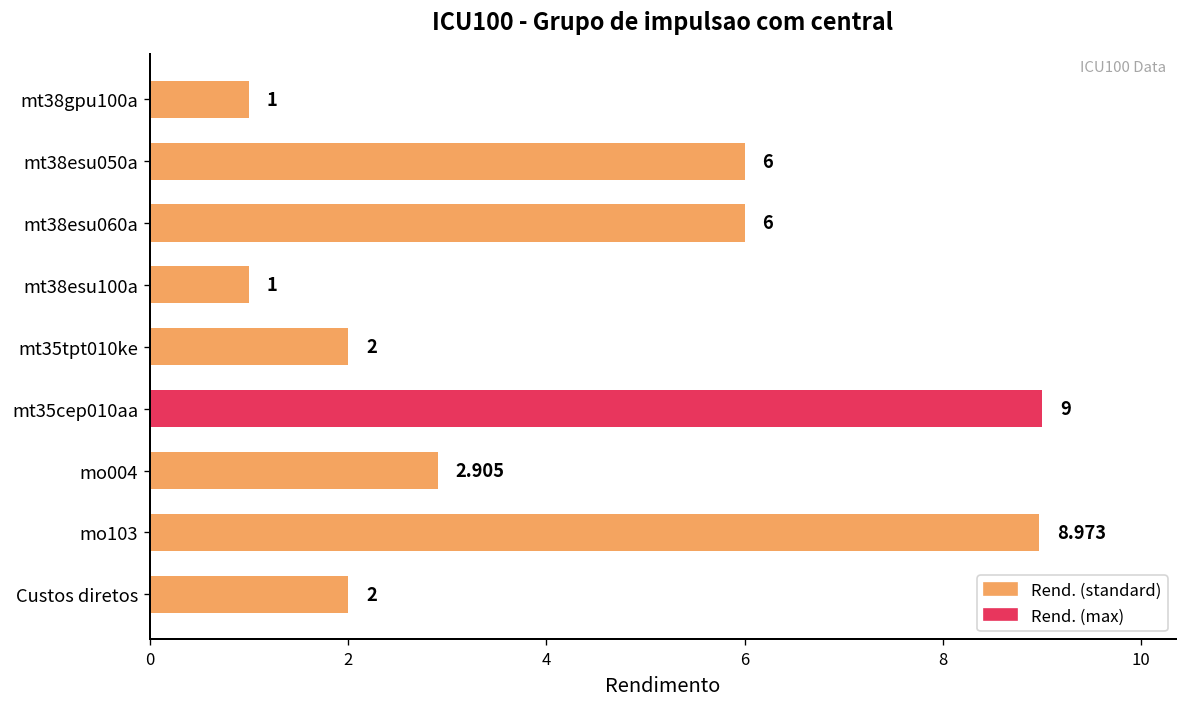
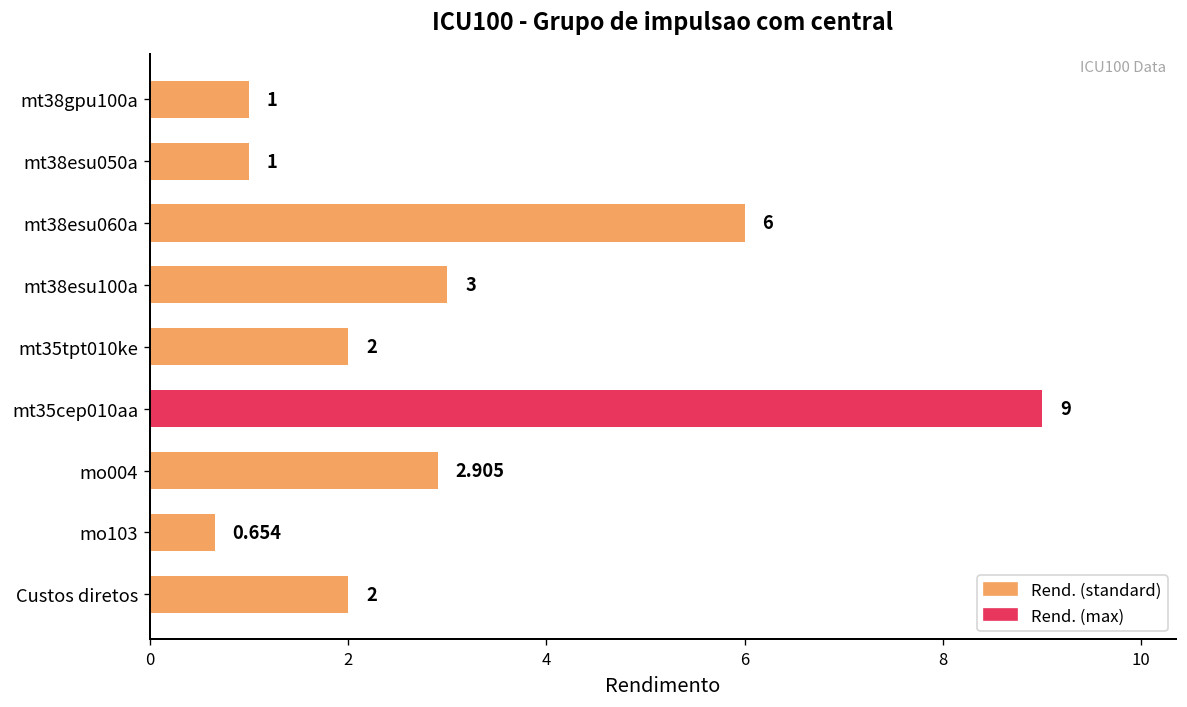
mt38esu050a: 6 -> 1
mt38esu100a: 1 -> 3
mo103: 8.973 -> 0.654
